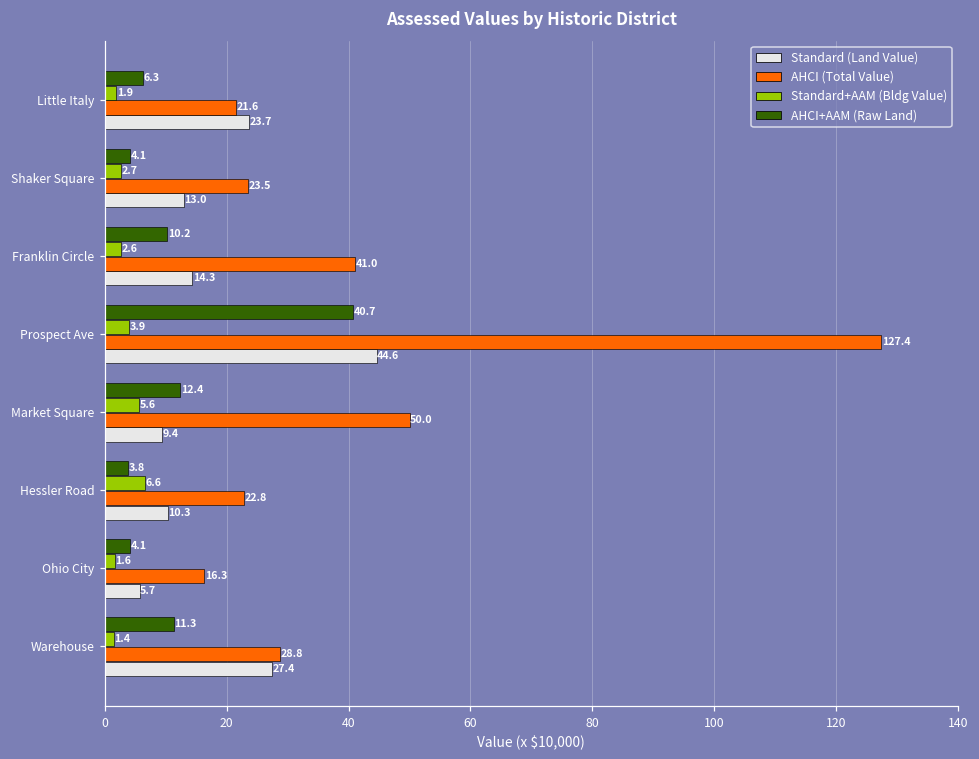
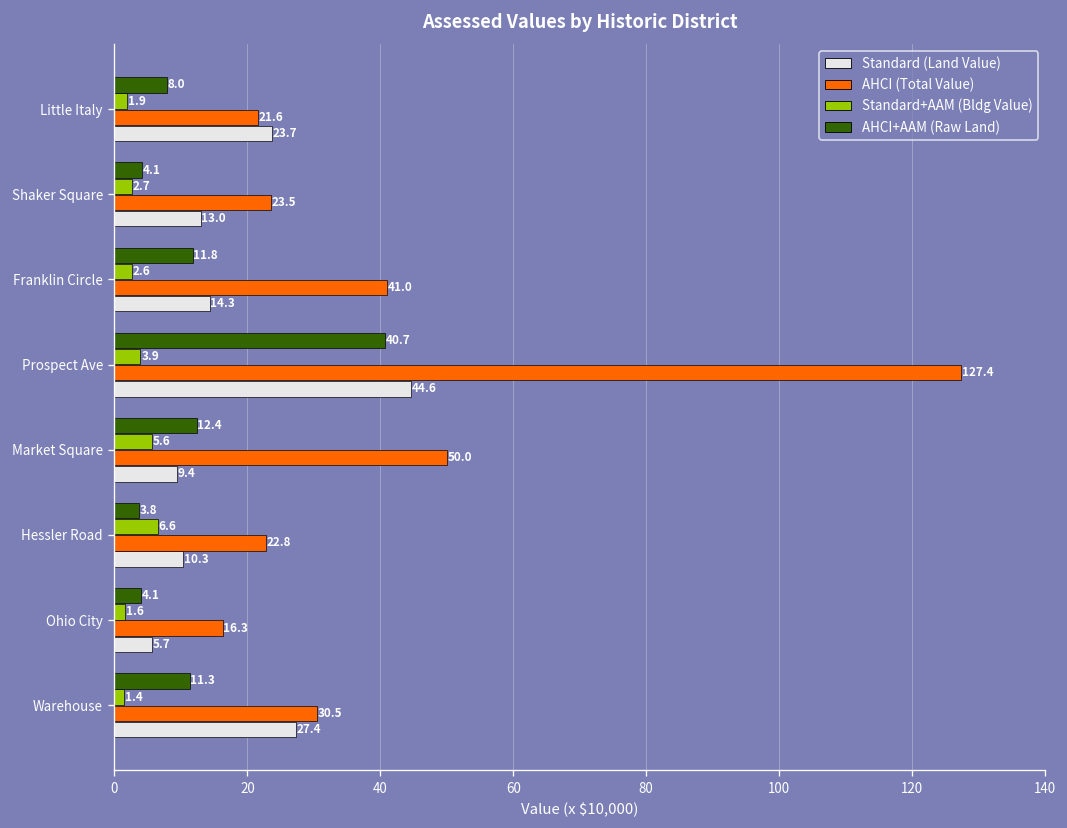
AHCI+AAM (Raw Land), Little Italy: 6.3 -> 8.0
AHCI+AAM (Raw Land), Franklin Circle: 10.2 -> 11.8
AHCI (Total Value), Warehouse: 28.8 -> 30.5
